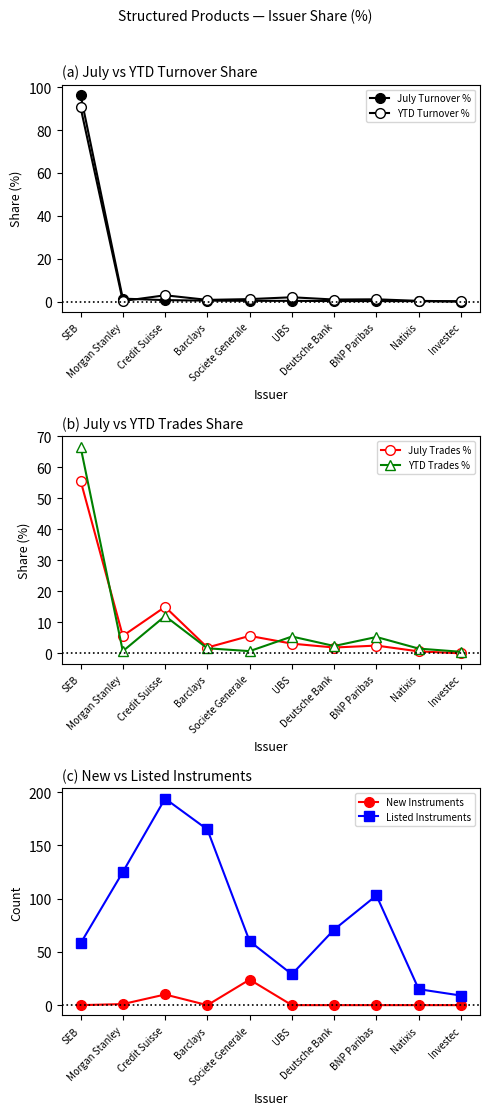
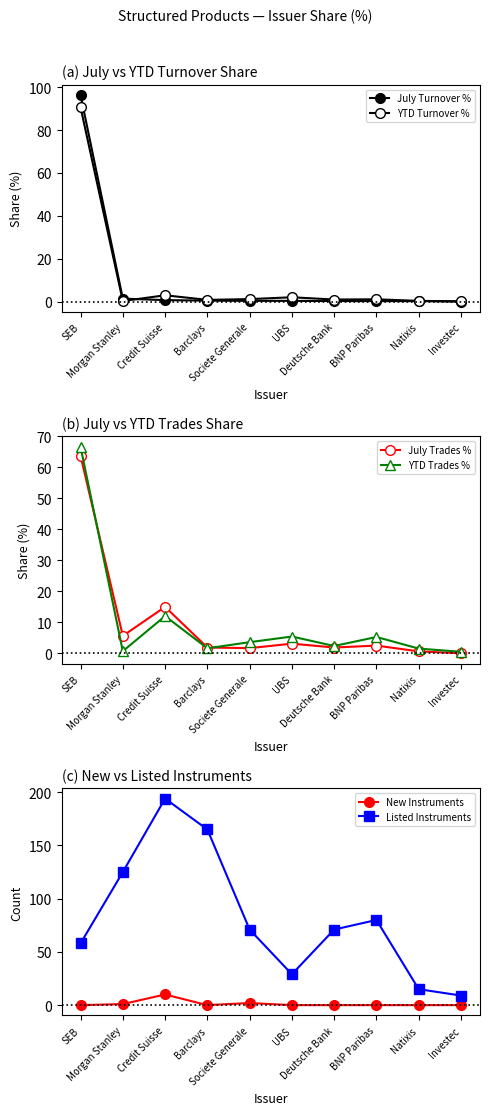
(b) July vs YTD Trades Share, July Trades %, SEB: 56 -> 64
(b) July vs YTD Trades Share, July Trades %, Societe Generale: 6 -> 2
(b) July vs YTD Trades Share, YTD Trades %, Societe Generale: 1 -> 4
(c) New vs Listed Instruments, New Instruments, Societe Generale: 24 -> 2
(c) New vs Listed Instruments, Listed Instruments, Societe Generale: 60 -> 71
(c) New vs Listed Instruments, Listed Instruments, BNP Paribas: 103 -> 80
